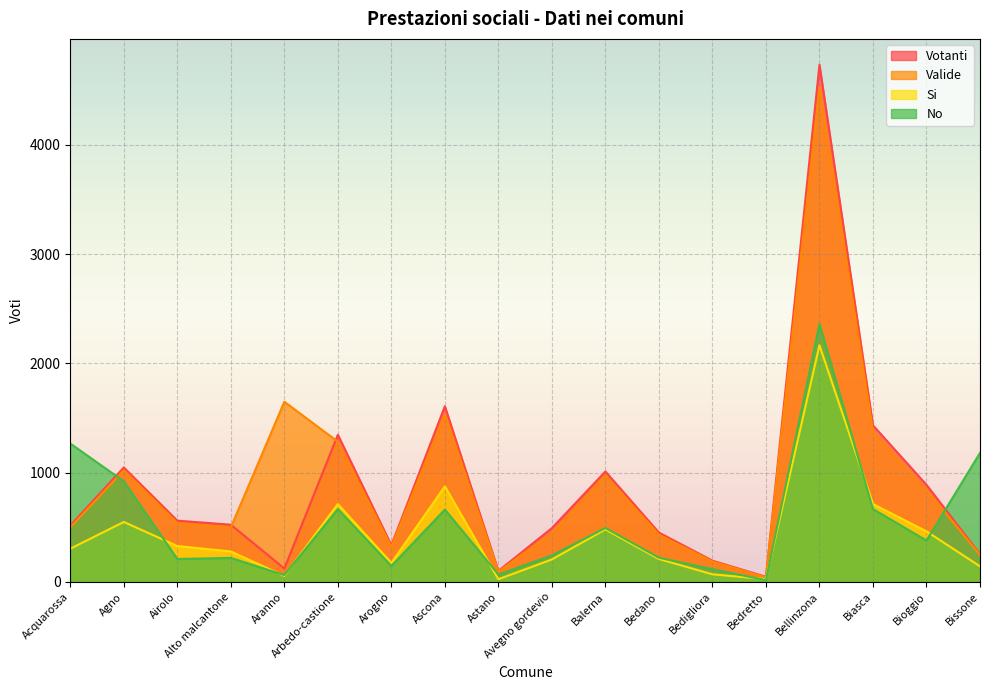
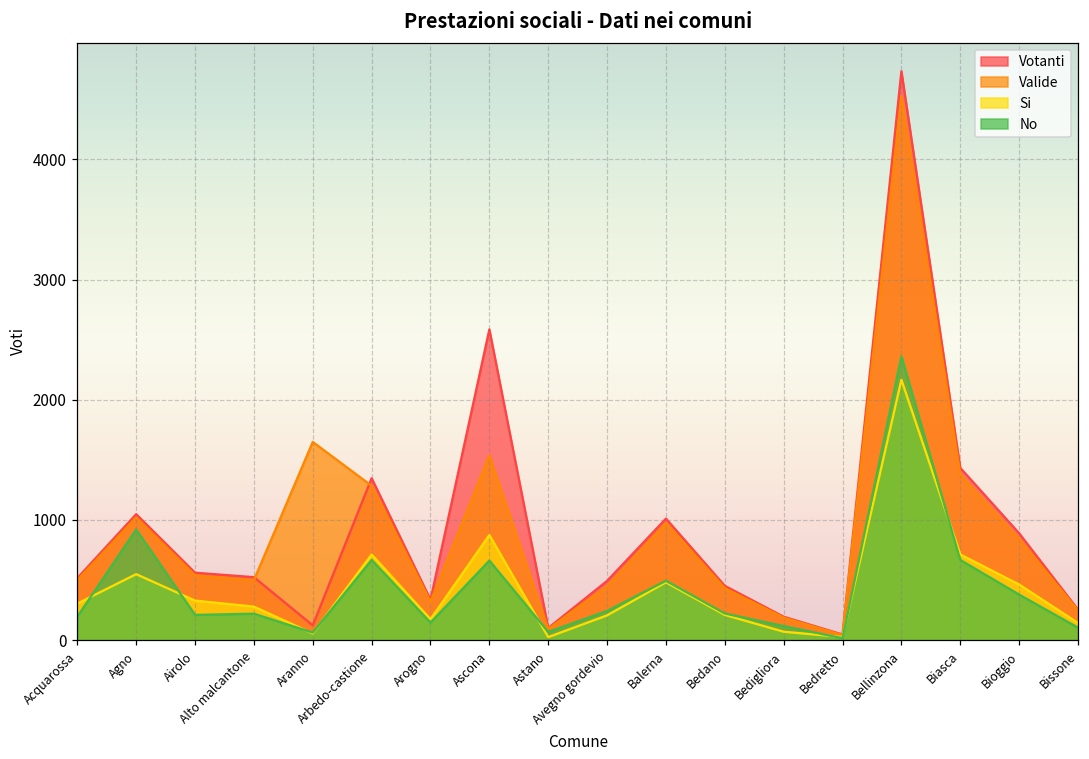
No, Acquarossa: 1270 -> 200
Votanti, Ascona: 1610 -> 2590
No, Bissone: 1180 -> 100
